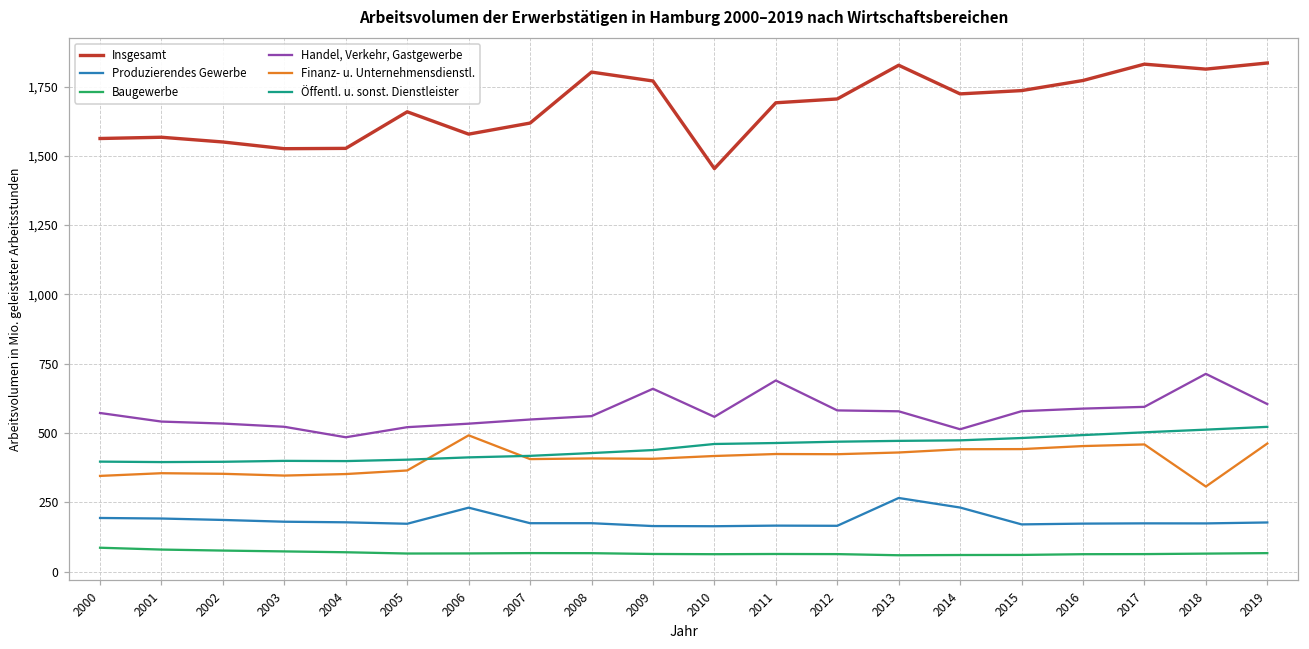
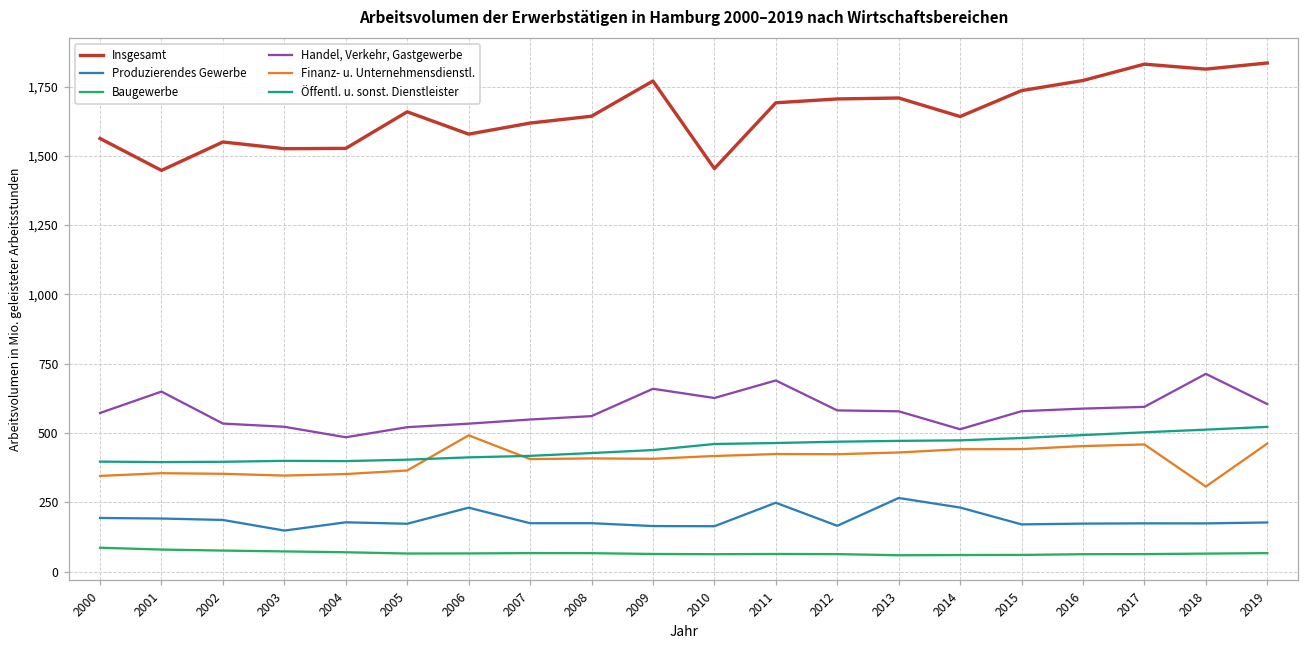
Insgesamt, 2001: 1,570 -> 1,450
Handel, Verkehr, Gastgewerbe, 2001: 540 -> 650
Produzierendes Gewerbe, 2003: 180 -> 150
Insgesamt, 2008: 1,800 -> 1,640
Handel, Verkehr, Gastgewerbe, 2010: 560 -> 630
Produzierendes Gewerbe, 2011: 170 -> 250
Insgesamt, 2013: 1,830 -> 1,710
Insgesamt, 2014: 1,720 -> 1,640
